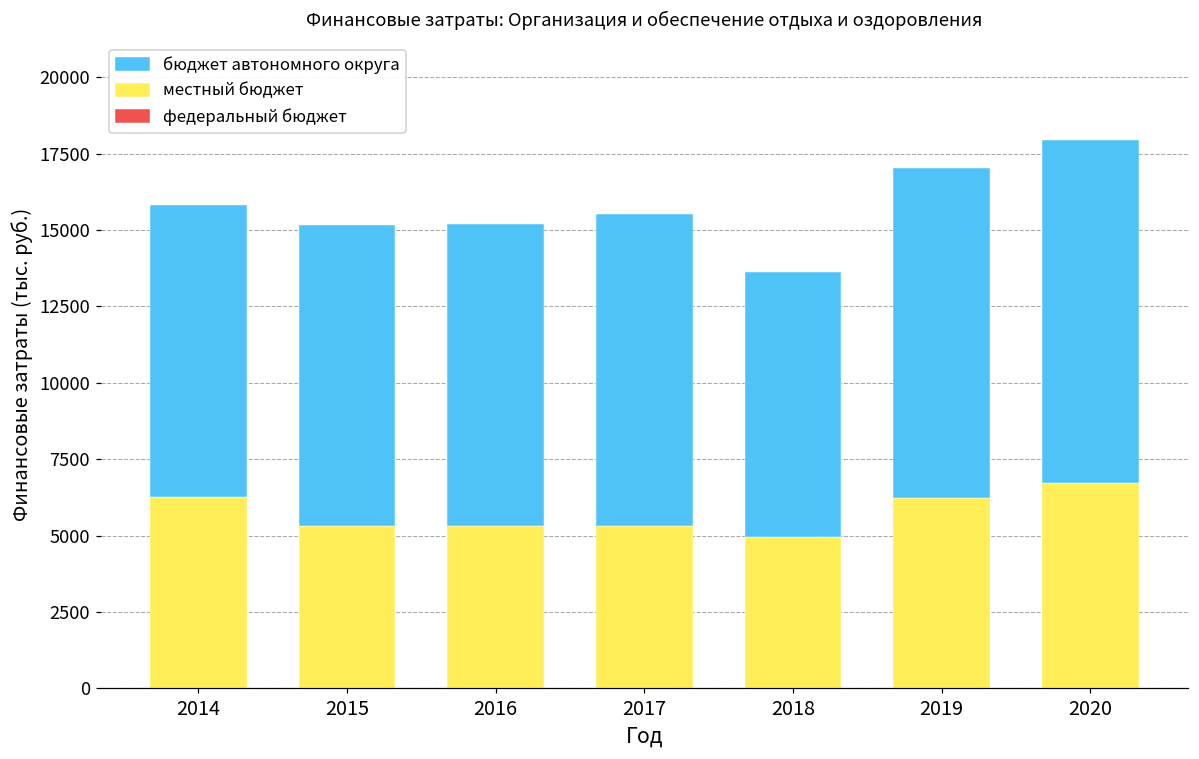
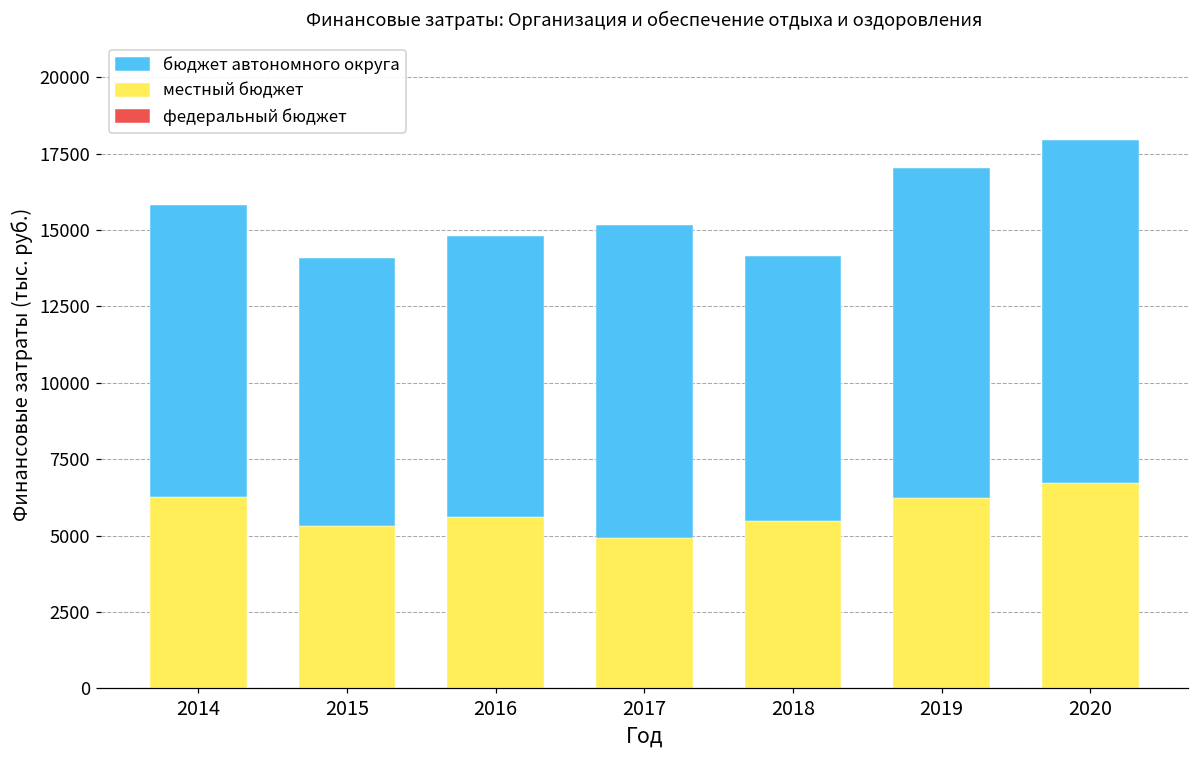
бюджет автономного округа, 2015: 9900 -> 8800
местный бюджет, 2016: 5300 -> 5600
бюджет автономного округа, 2016: 9900 -> 9200
местный бюджет, 2017: 5300 -> 4900
местный бюджет, 2018: 4900 -> 5500
